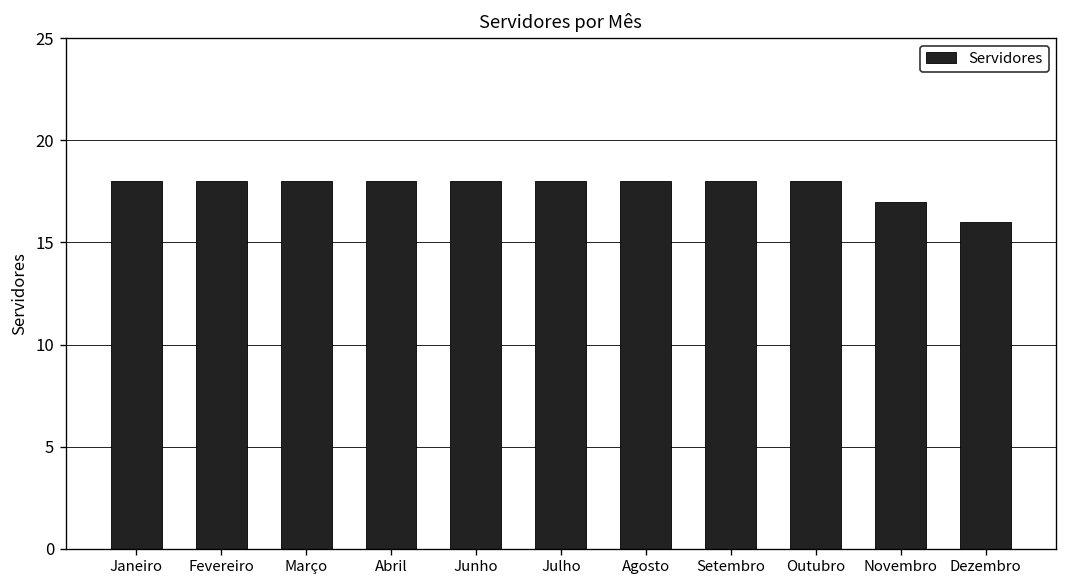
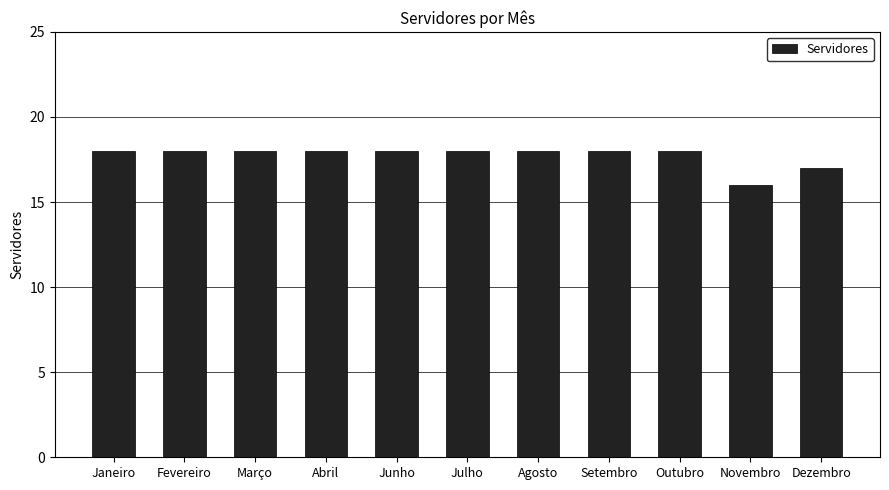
Novembro: 17 -> 16
Dezembro: 16 -> 17
